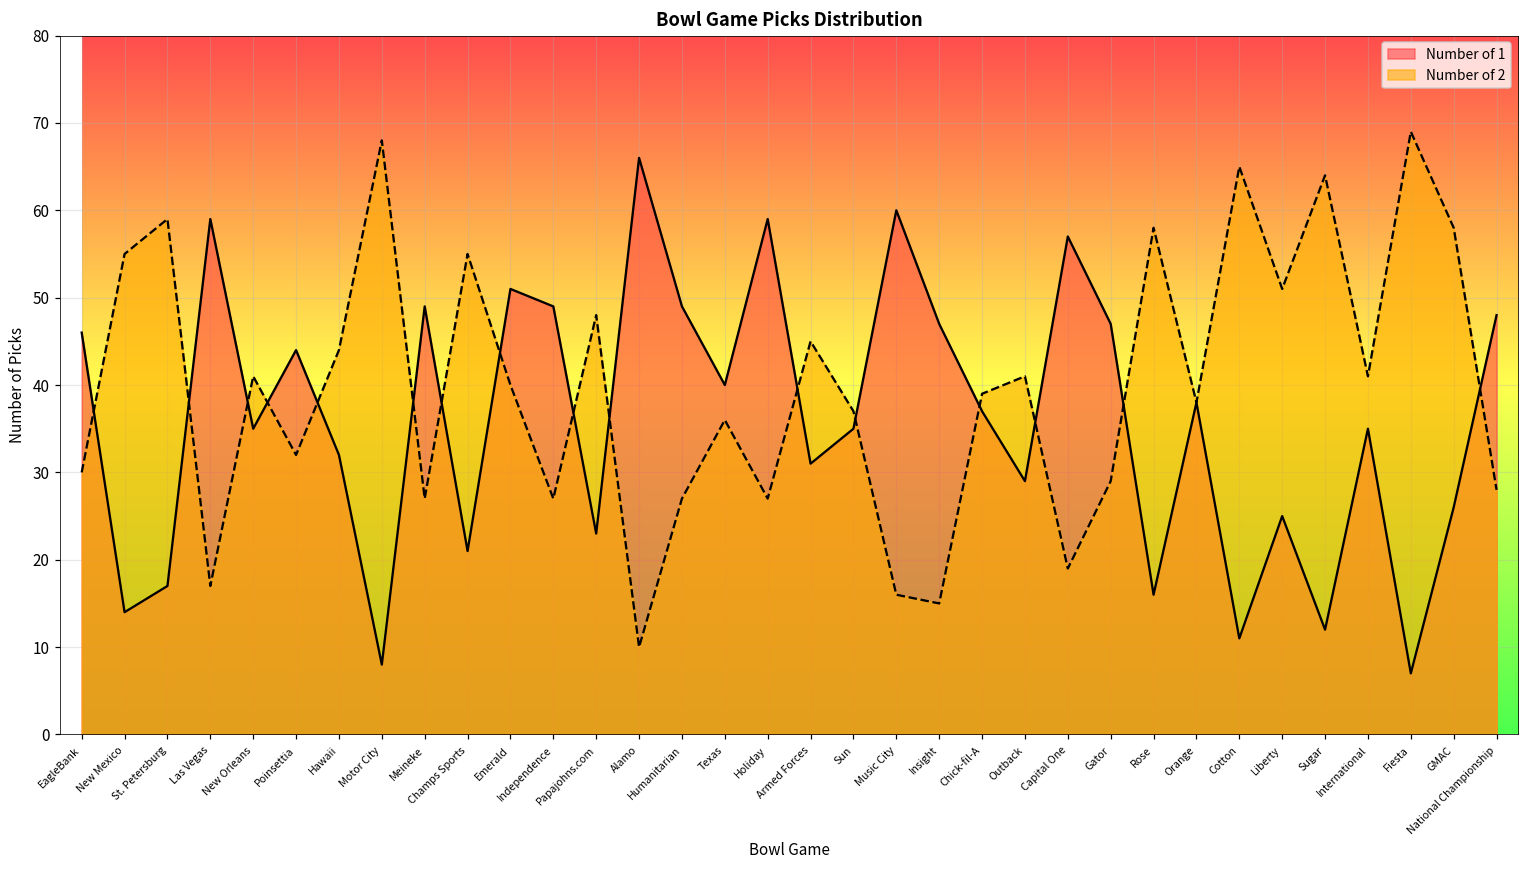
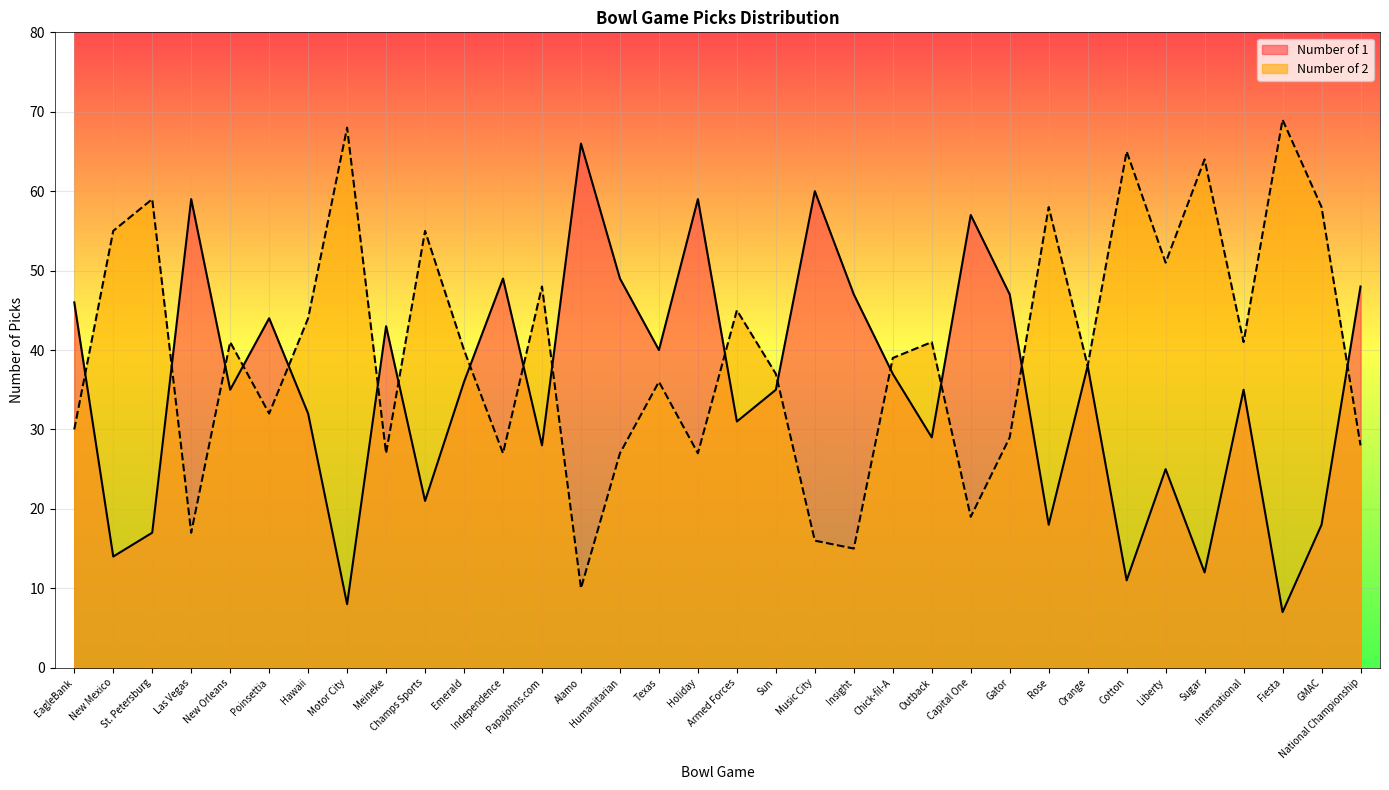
Number of 1, Meineke: 49 -> 43
Number of 1, Emerald: 51 -> 36
Number of 1, Papajohns.com: 23 -> 28
Number of 1, Rose: 16 -> 18
Number of 1, GMAC: 26 -> 18
